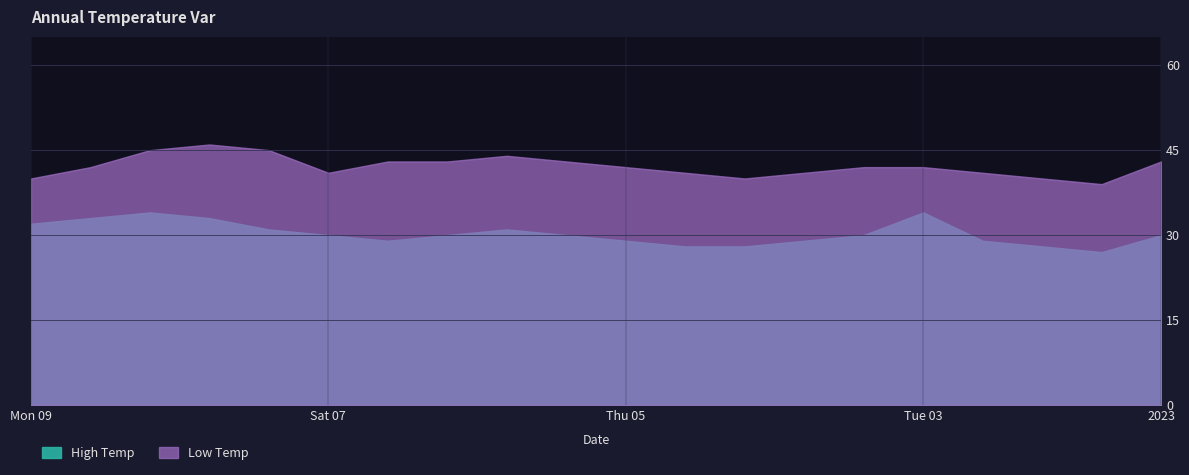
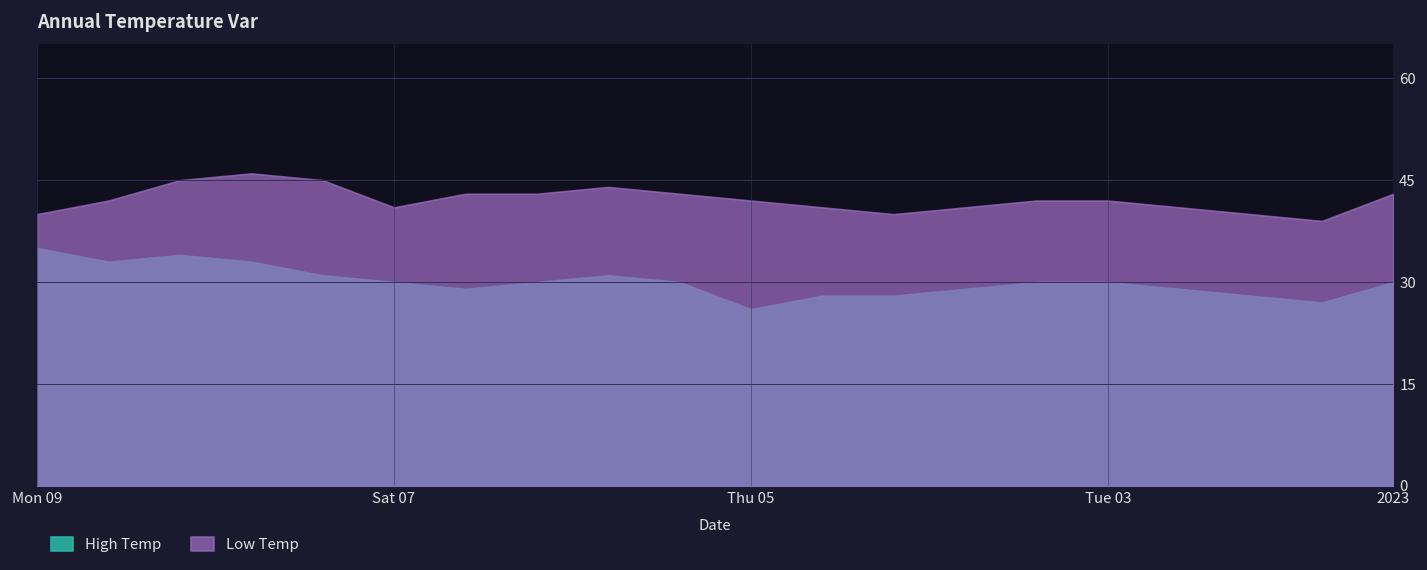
High Temp, Mon 09: 32 -> 35
High Temp, Thu 05: 29 -> 26
High Temp, Tue 03: 34 -> 30
